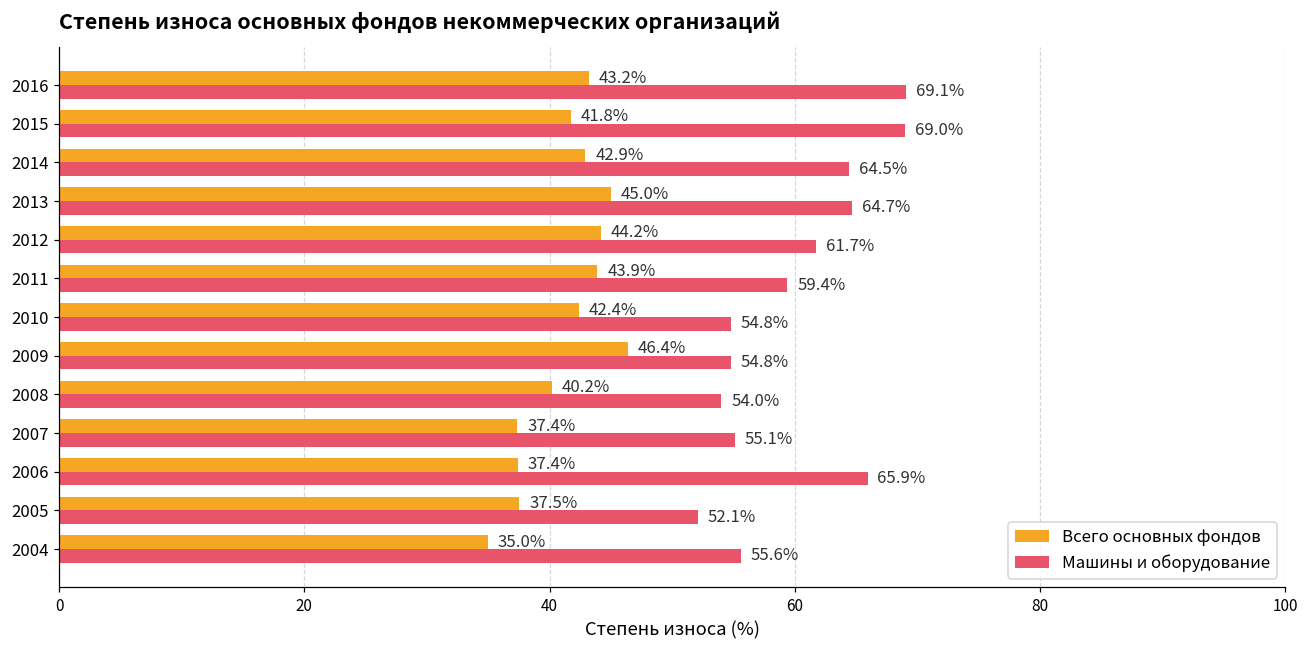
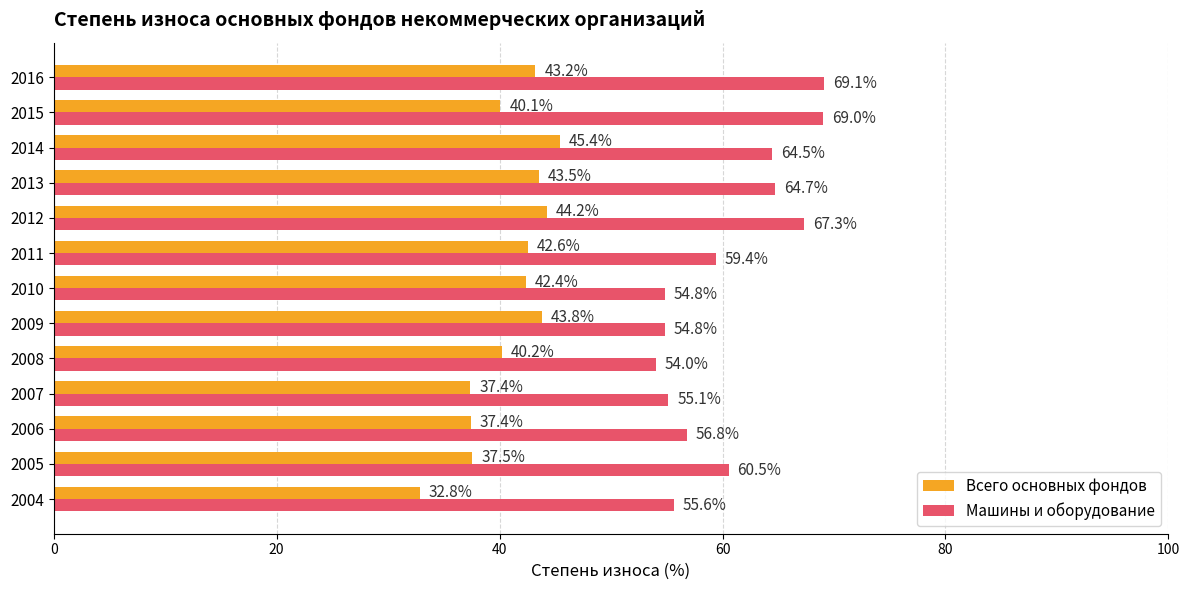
Всего основных фондов, 2015: 41.8% -> 40.1%
Всего основных фондов, 2014: 42.9% -> 45.4%
Всего основных фондов, 2013: 45.0% -> 43.5%
Машины и оборудование, 2012: 61.7% -> 67.3%
Всего основных фондов, 2011: 43.9% -> 42.6%
Всего основных фондов, 2009: 46.4% -> 43.8%
Машины и оборудование, 2006: 65.9% -> 56.8%
Машины и оборудование, 2005: 52.1% -> 60.5%
Всего основных фондов, 2004: 35.0% -> 32.8%
